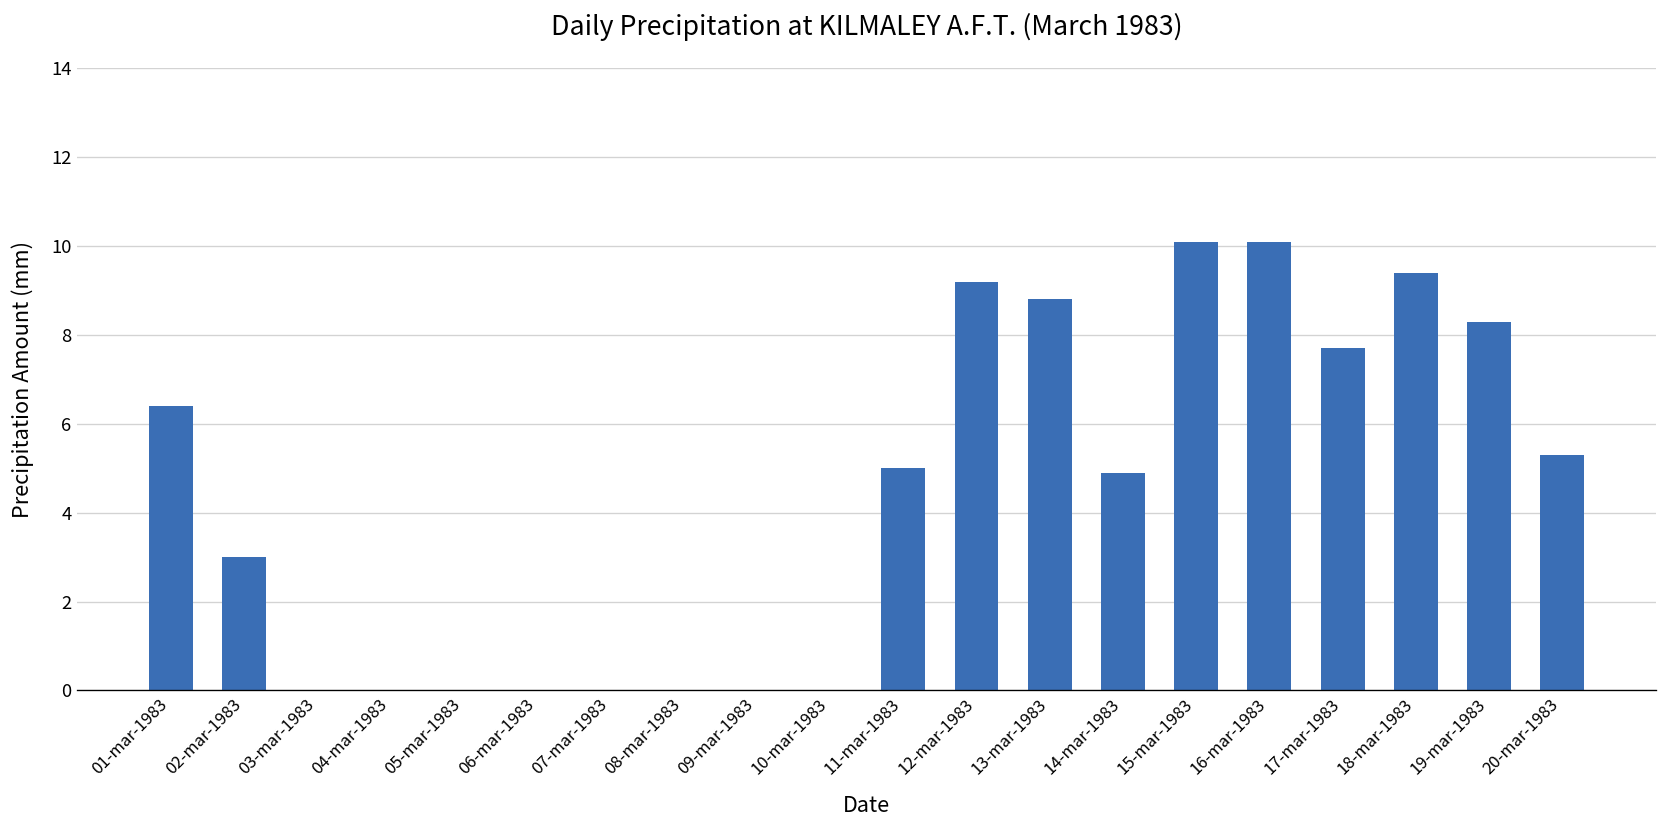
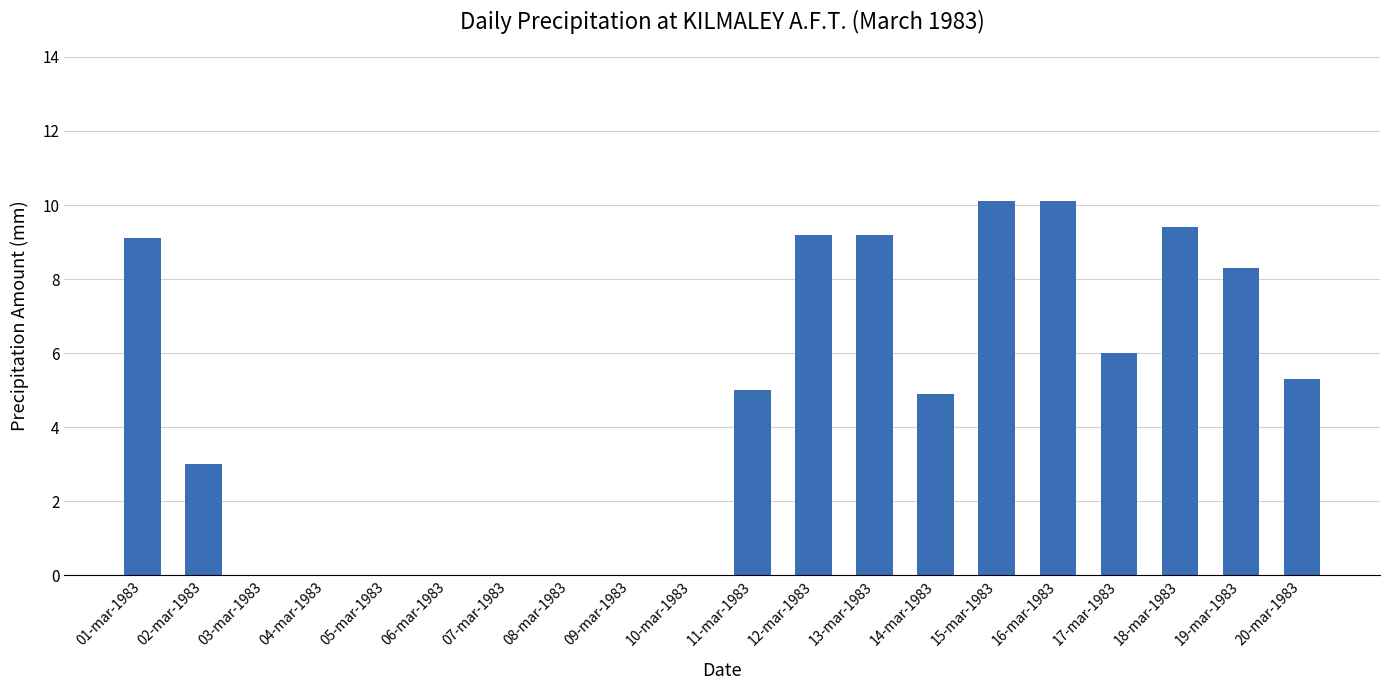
01-mar-1983: 6.4 -> 9.1
13-mar-1983: 8.8 -> 9.2
17-mar-1983: 7.7 -> 6.0
